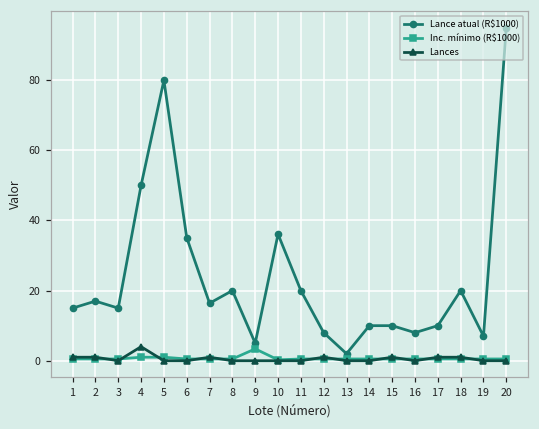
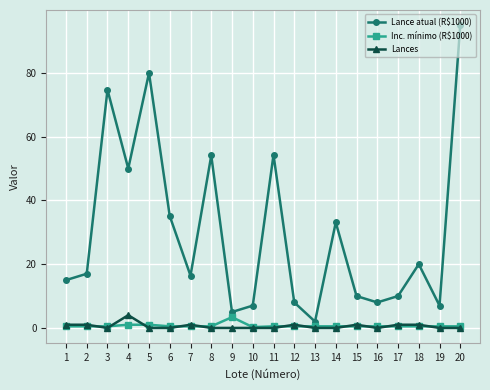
Lance atual (R$1000), 3: 15 -> 75
Lance atual (R$1000), 8: 20 -> 54
Lance atual (R$1000), 10: 36 -> 7
Lance atual (R$1000), 11: 20 -> 54
Lance atual (R$1000), 14: 10 -> 33
